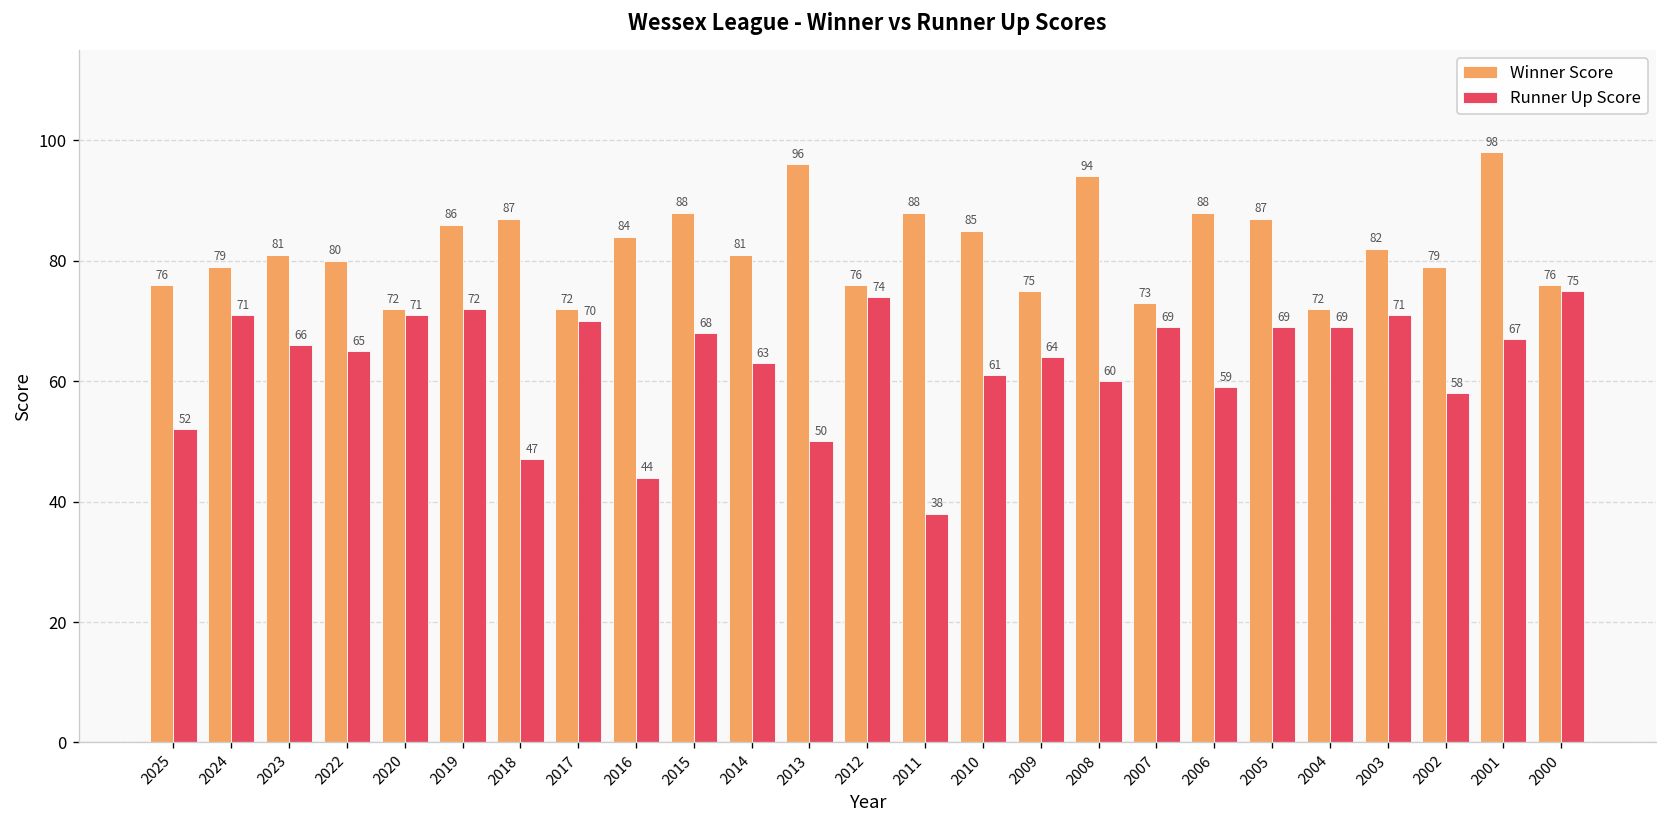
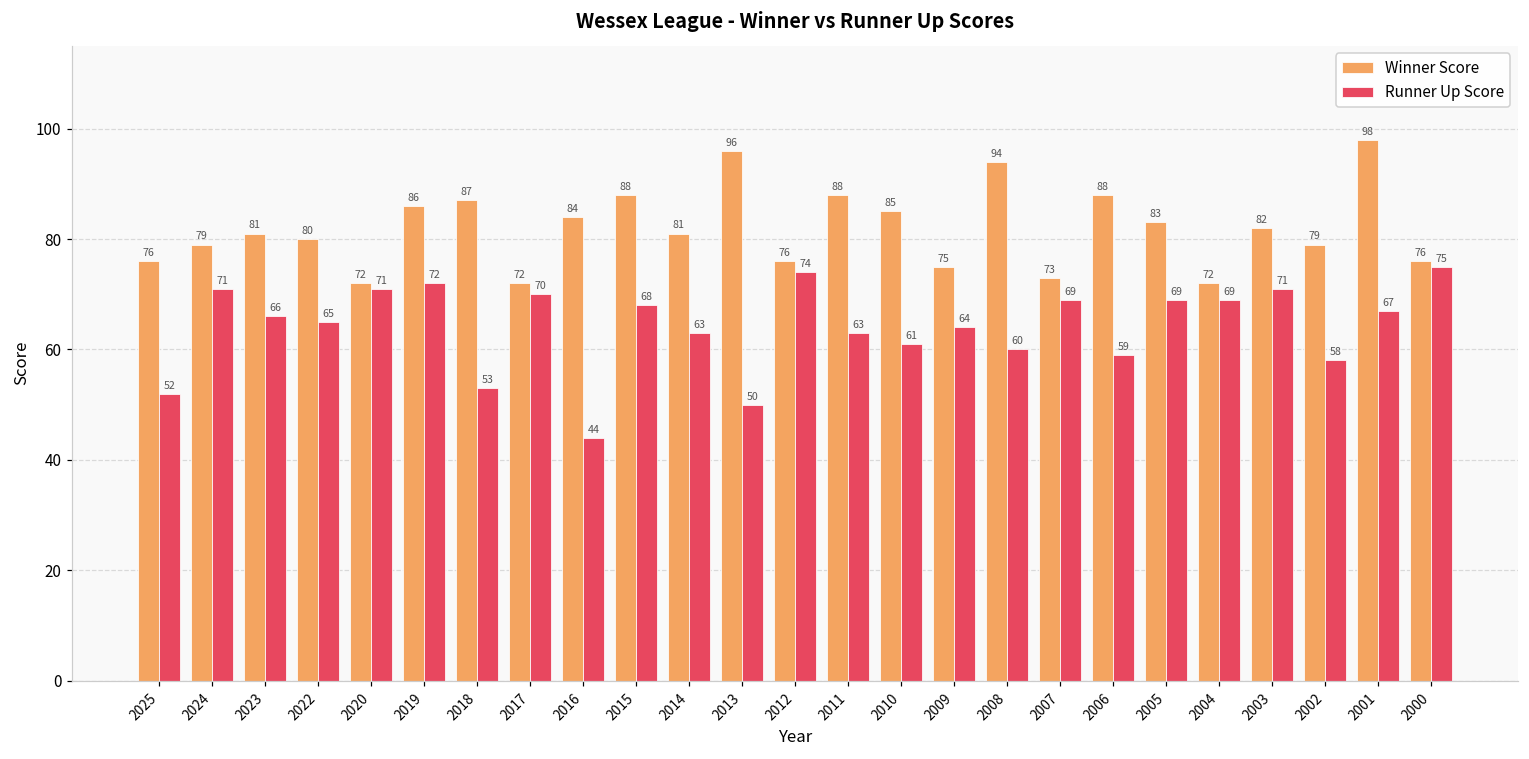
Runner Up Score, 2018: 47 -> 53
Runner Up Score, 2011: 38 -> 63
Winner Score, 2005: 87 -> 83
